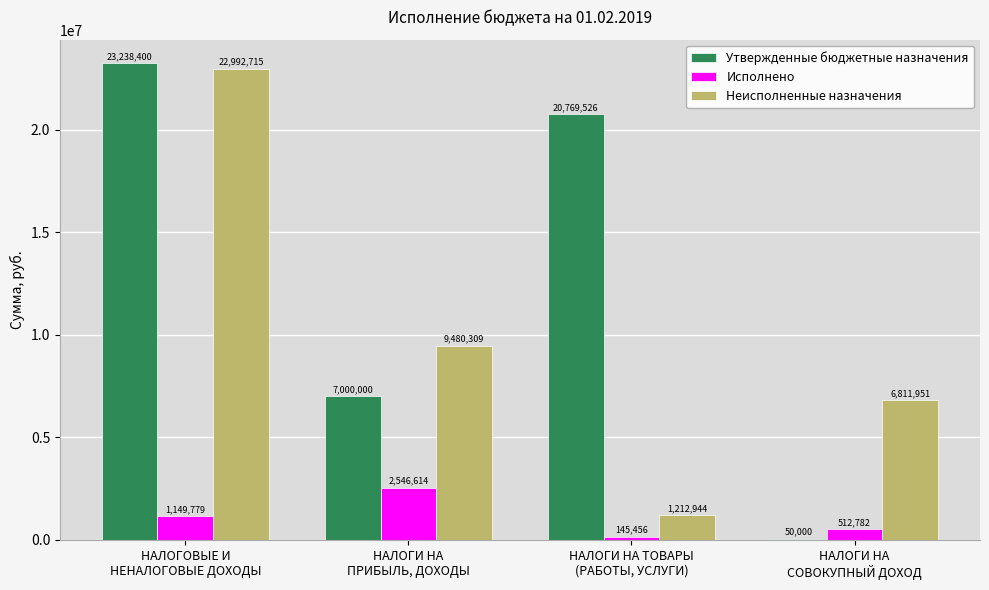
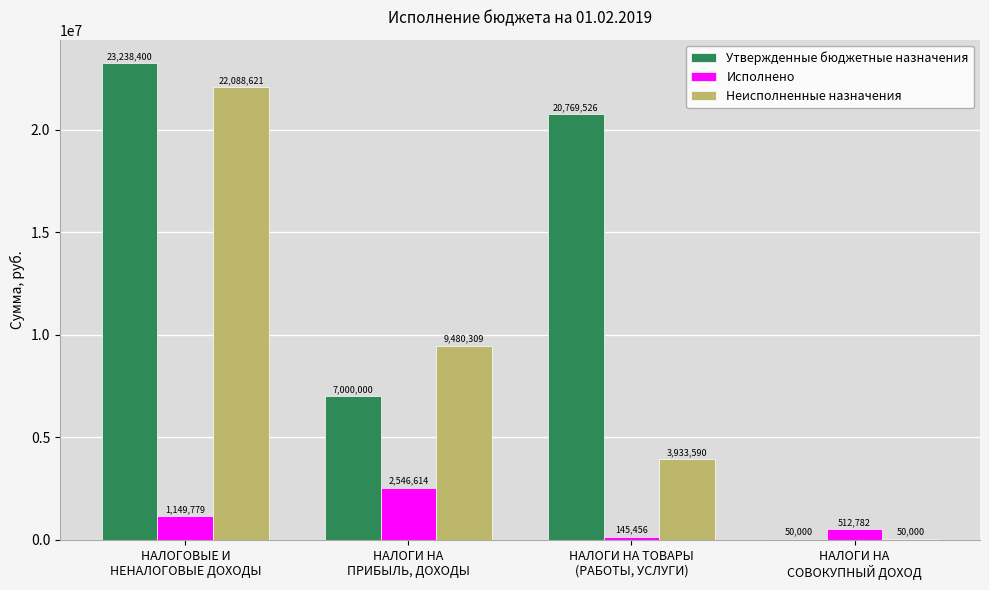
Неисполненные назначения, НАЛОГОВЫЕ И НЕНАЛОГОВЫЕ ДОХОДЫ: 22,992,715 -> 22,088,621
Неисполненные назначения, НАЛОГИ НА ТОВАРЫ (РАБОТЫ, УСЛУГИ): 1,212,944 -> 3,933,590
Неисполненные назначения, НАЛОГИ НА СОВОКУПНЫЙ ДОХОД: 6,811,951 -> 50,000
